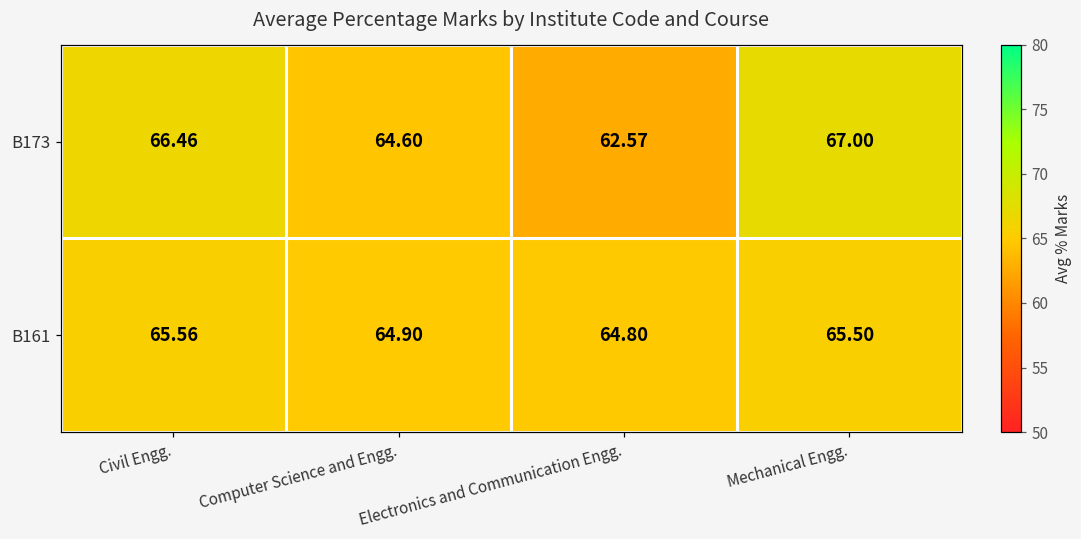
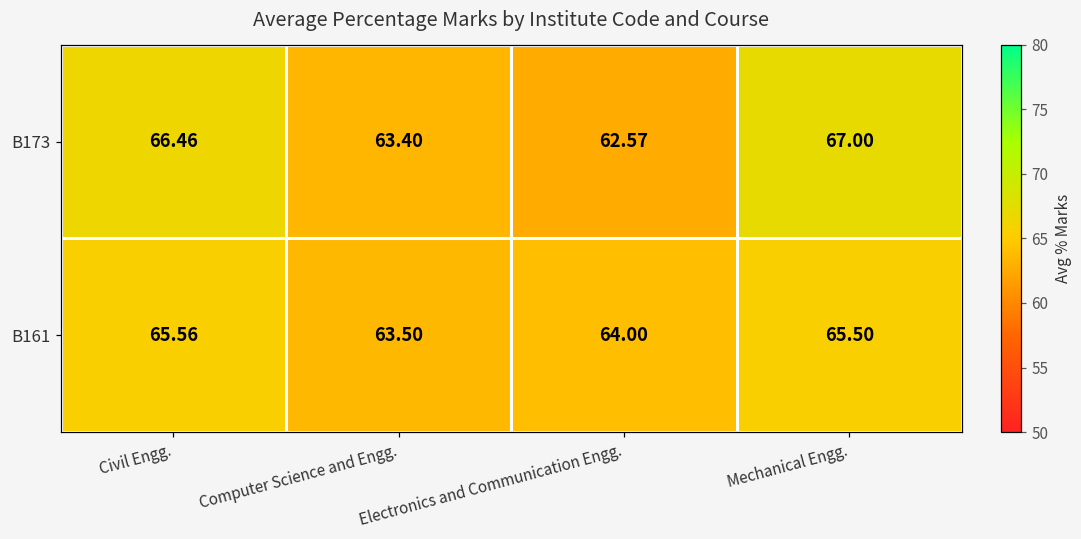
B173, Computer Science and Engg.: 64.60 -> 63.40
B161, Computer Science and Engg.: 64.90 -> 63.50
B161, Electronics and Communication Engg.: 64.80 -> 64.00
